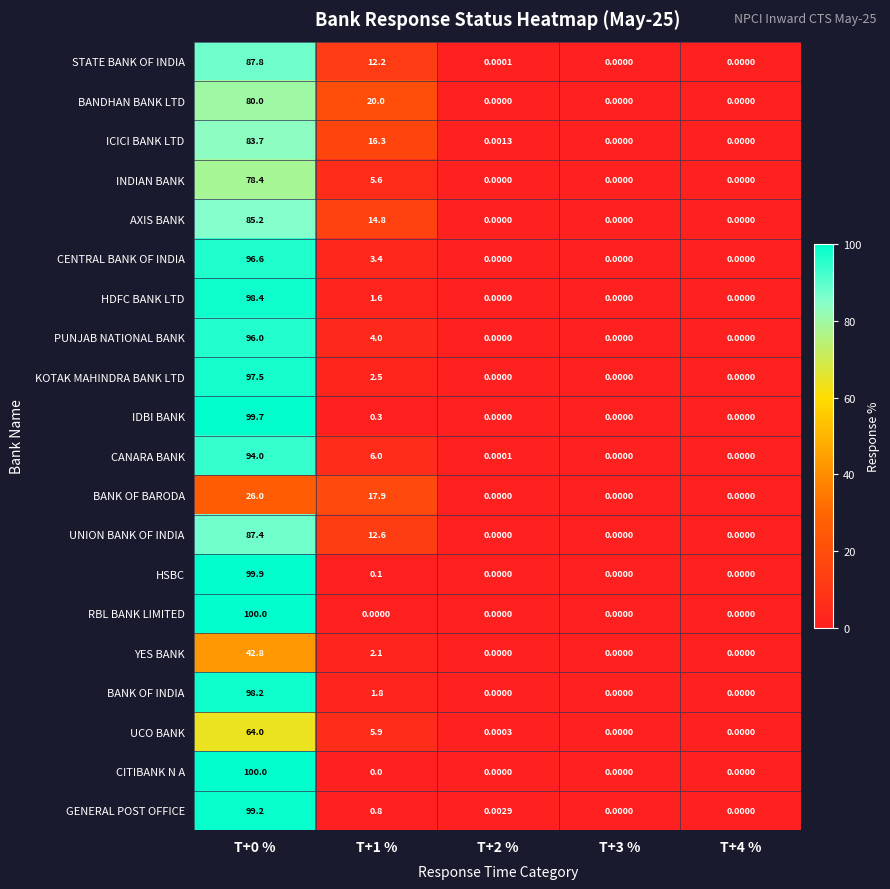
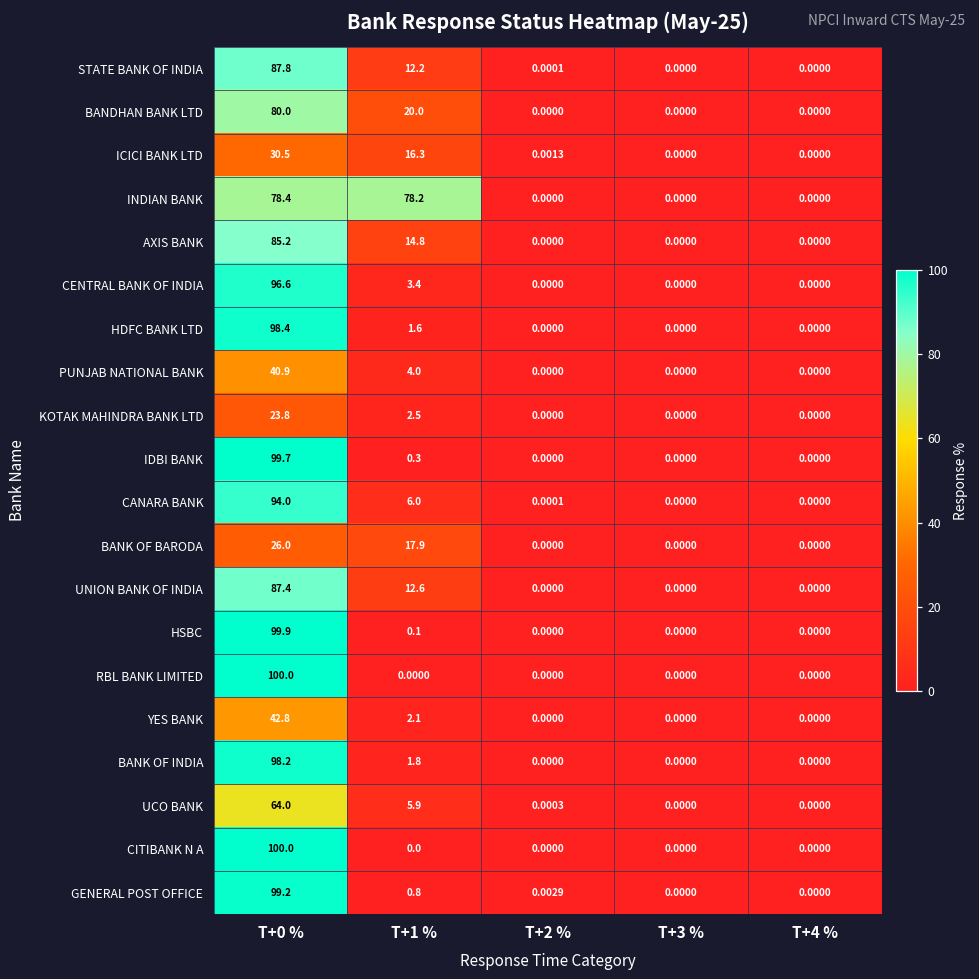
ICICI BANK LTD, T+0 %: 83.7 -> 30.5
INDIAN BANK, T+1 %: 5.6 -> 78.2
PUNJAB NATIONAL BANK, T+0 %: 96.0 -> 40.9
KOTAK MAHINDRA BANK LTD, T+0 %: 97.5 -> 23.8
